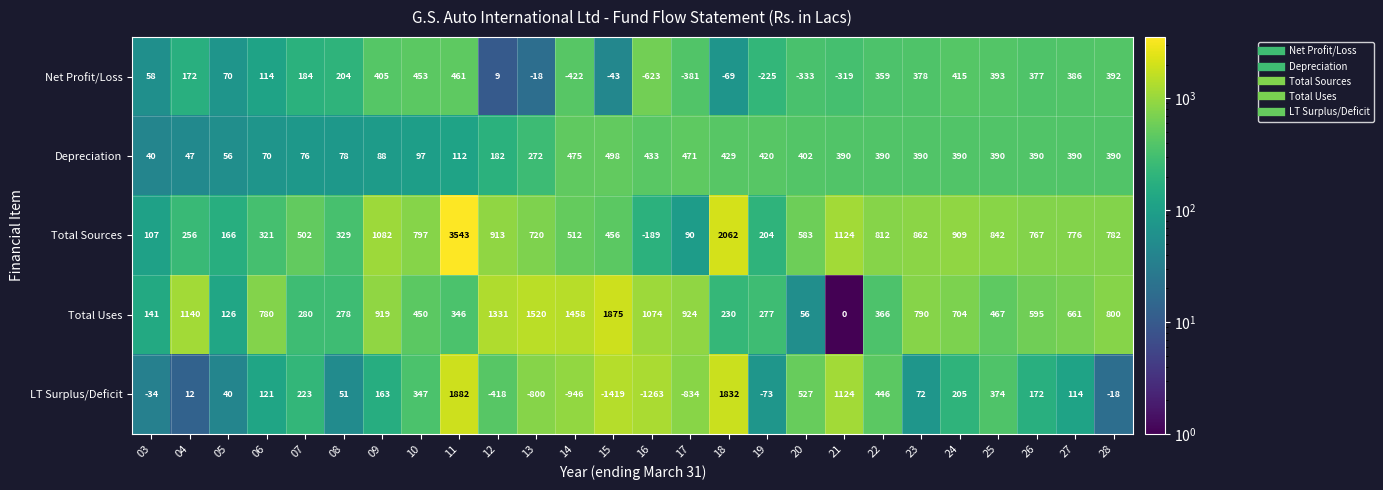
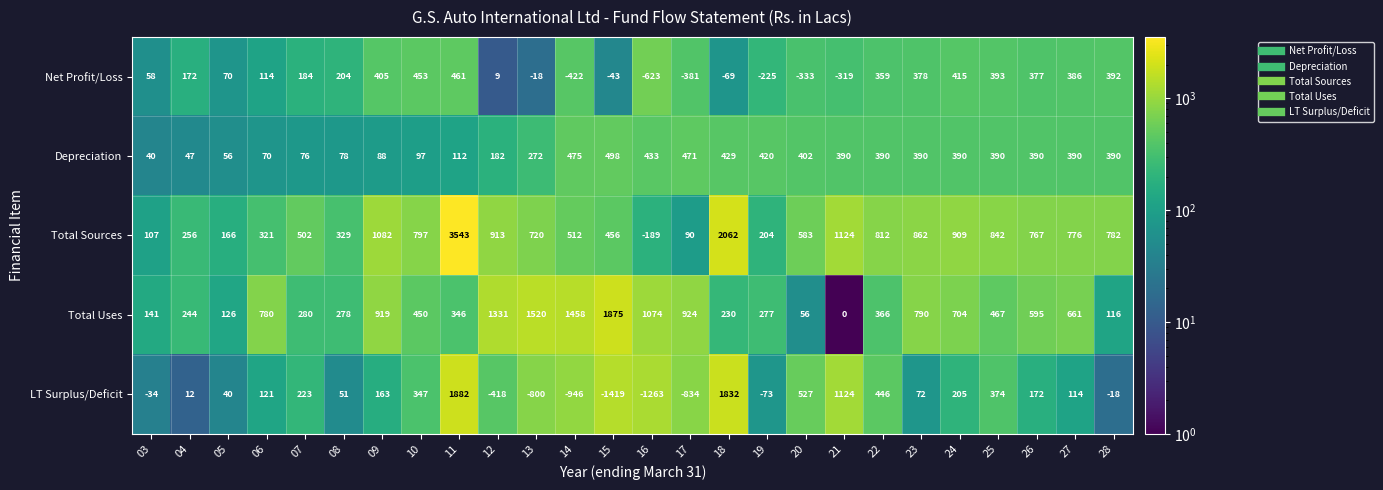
Total Uses, 04: 1140 -> 244
Total Uses, 28: 800 -> 116
